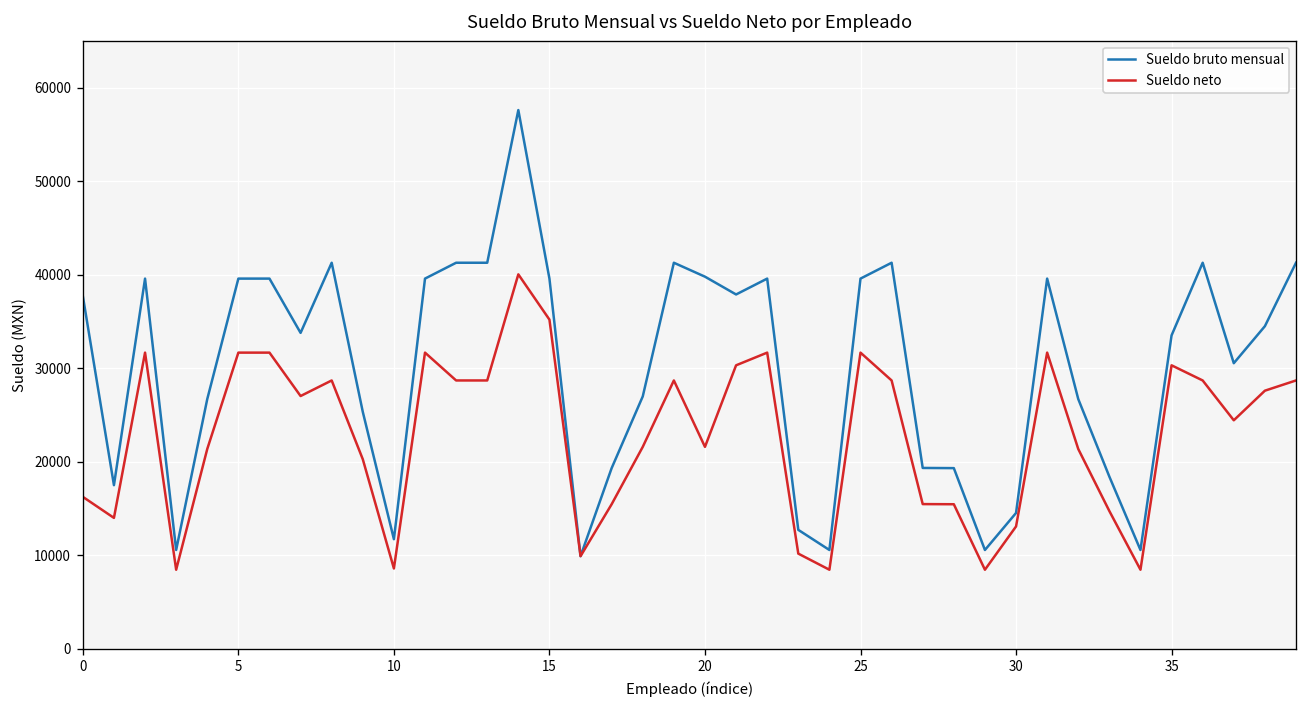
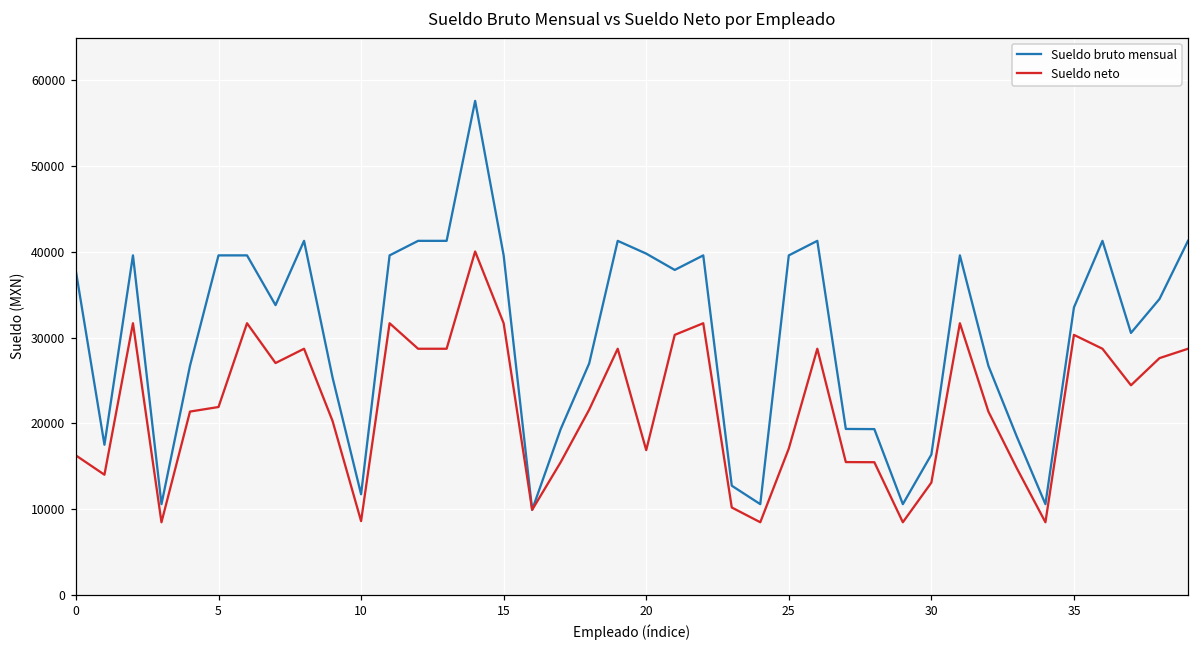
Sueldo neto, 5: 32000 -> 22000
Sueldo neto, 15: 35000 -> 32000
Sueldo neto, 20: 22000 -> 17000
Sueldo neto, 25: 32000 -> 17000
Sueldo bruto mensual, 30: 15000 -> 16000
